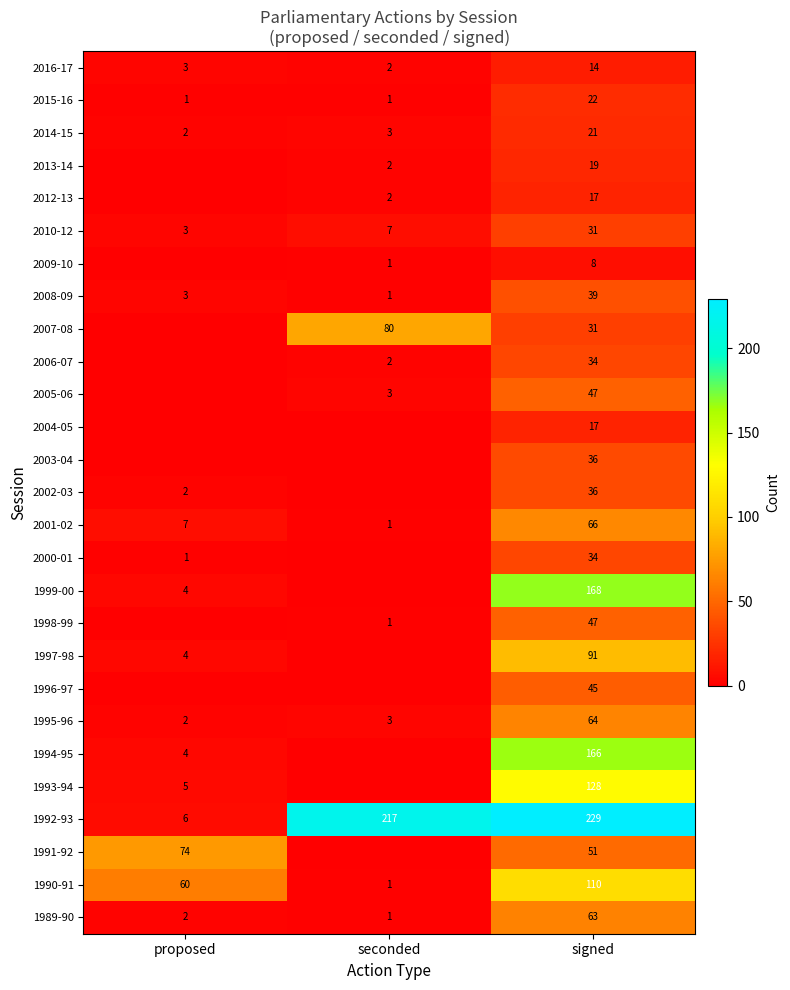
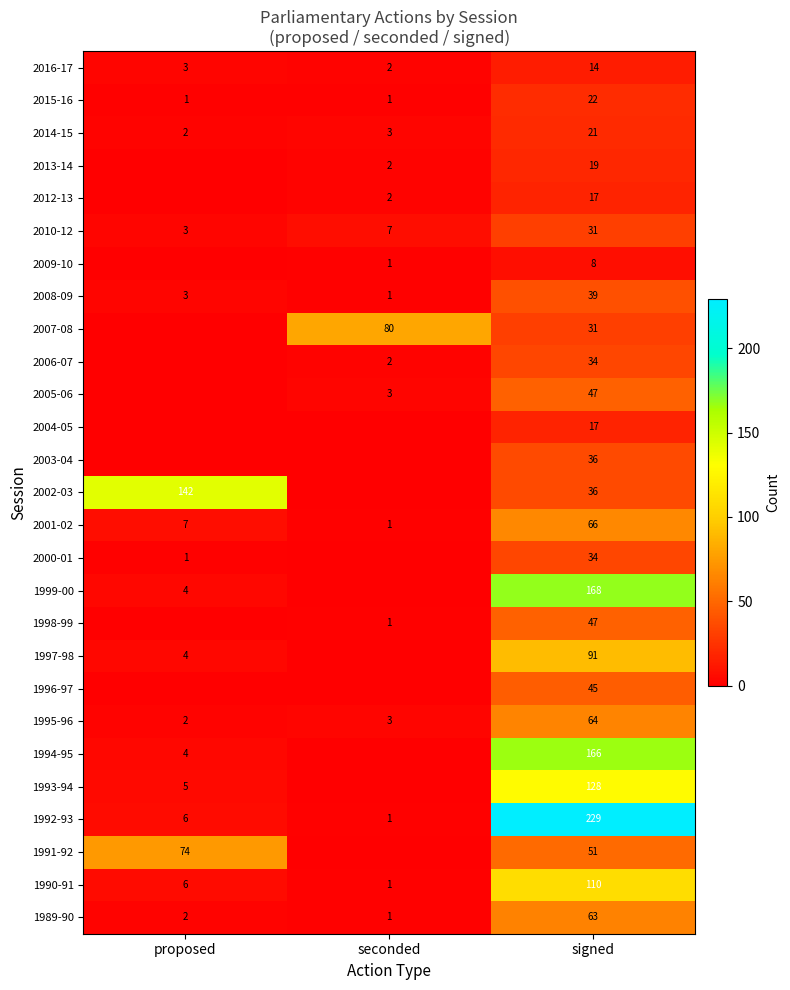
2002-03, proposed: 2 -> 142
1992-93, seconded: 217 -> 1
1990-91, proposed: 60 -> 6
